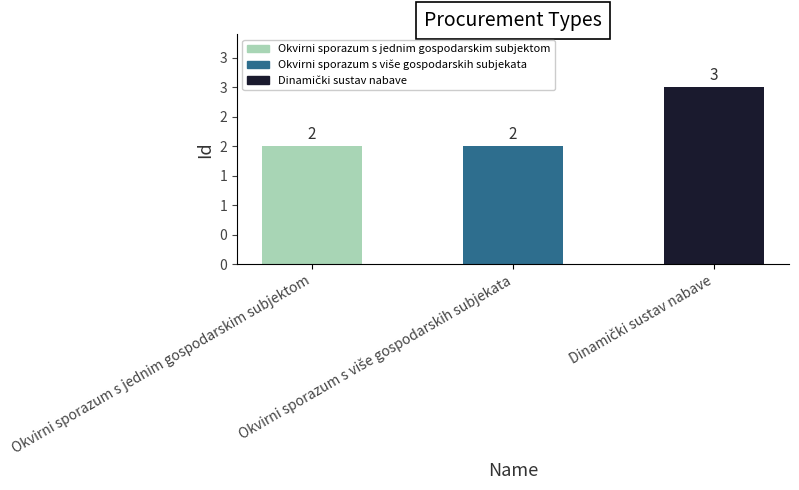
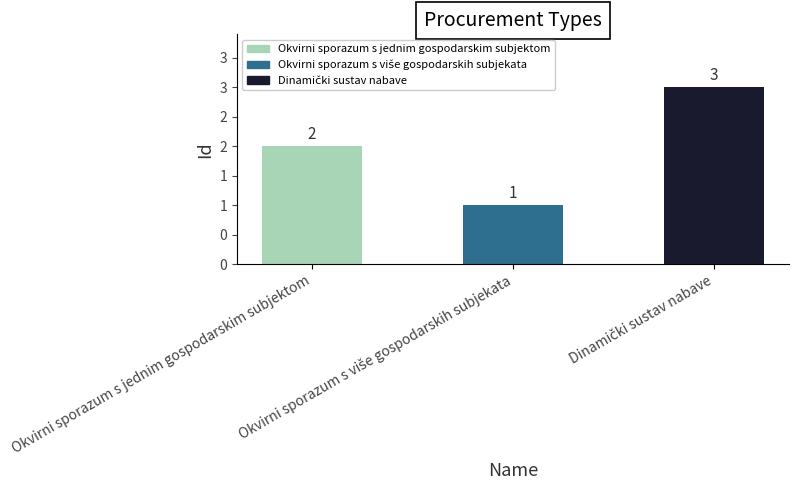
Okvirni sporazum s više gospodarskih subjekata: 2 -> 1
